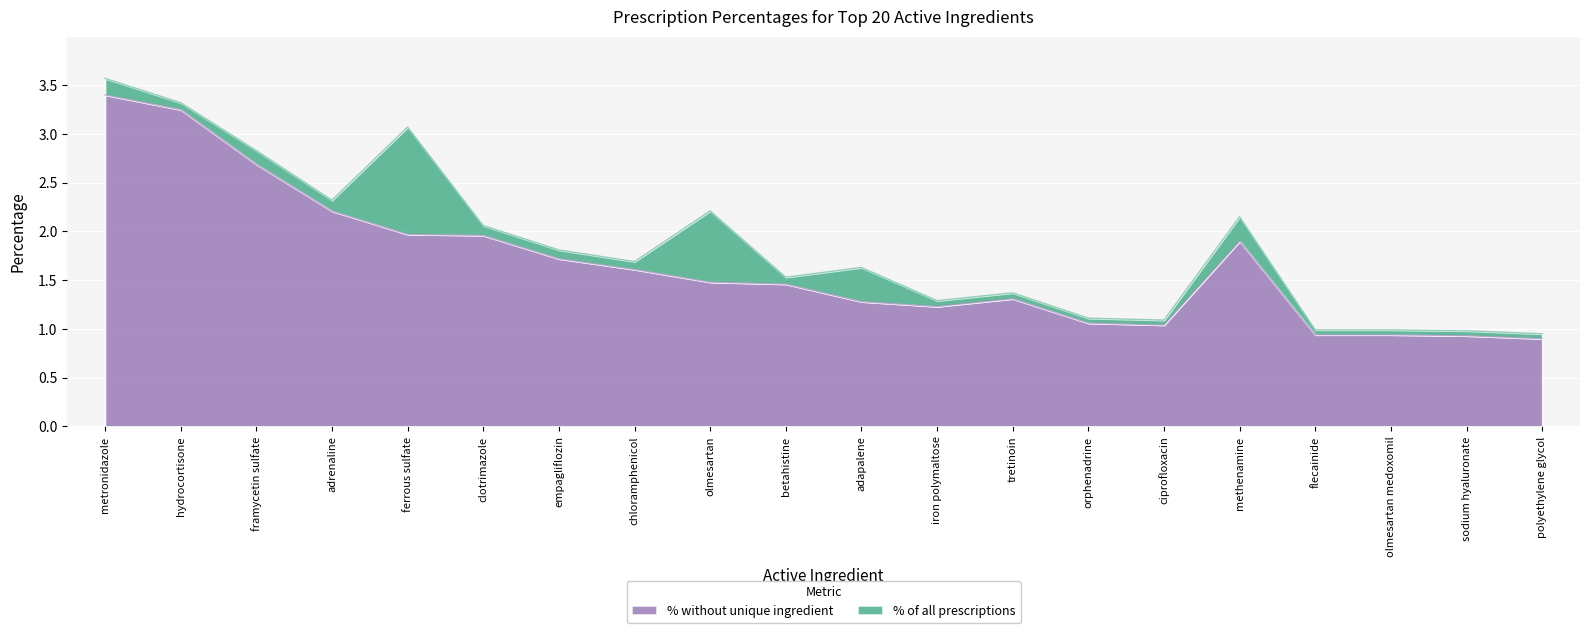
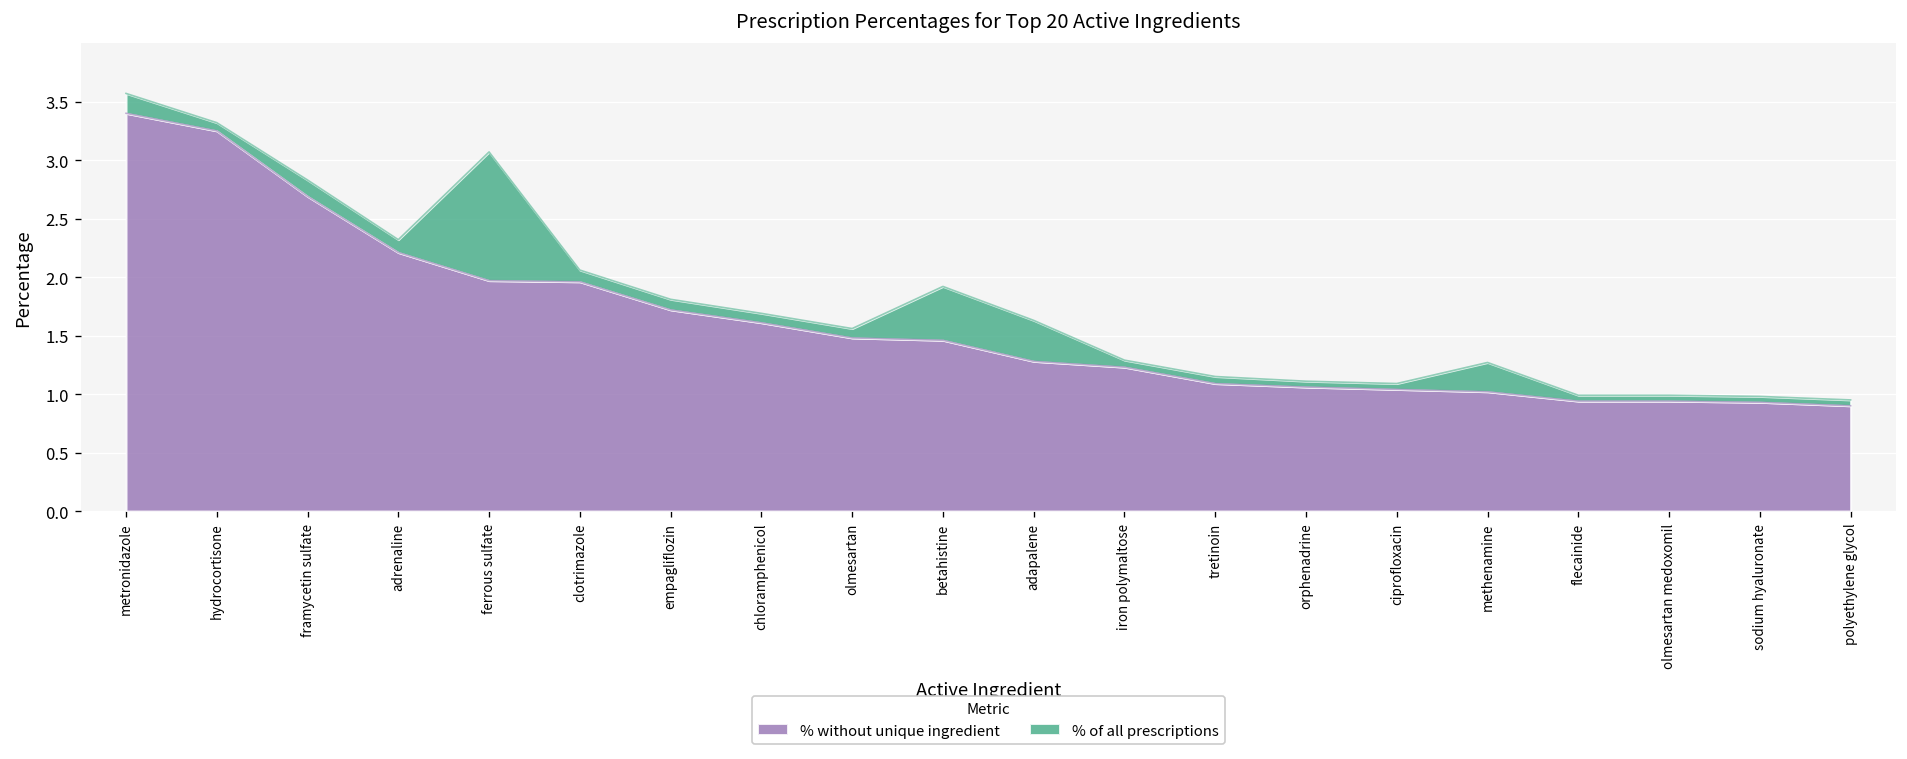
% of all prescriptions, olmesartan: 0.7 -> 0.1
% of all prescriptions, betahistine: 0.1 -> 0.5
% without unique ingredient, tretinoin: 1.3 -> 1.1
% without unique ingredient, methenamine: 1.9 -> 1.0
